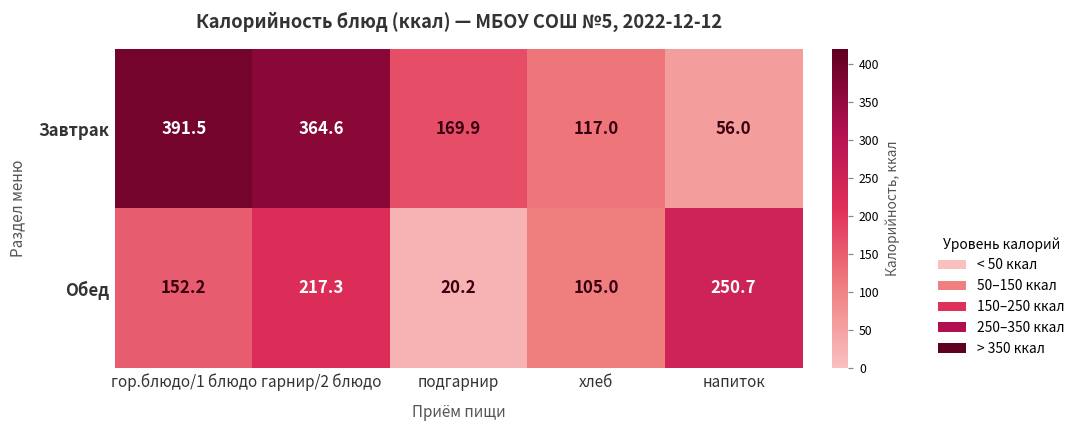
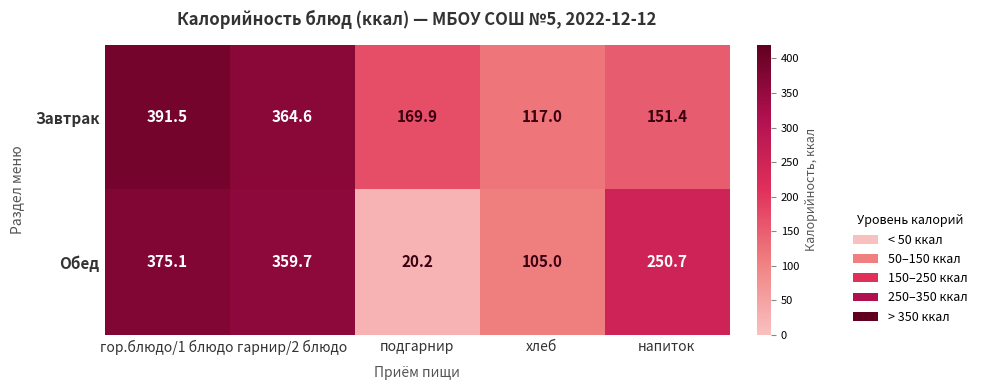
Завтрак, напиток: 56.0 -> 151.4
Обед, гор.блюдо/1 блюдо: 152.2 -> 375.1
Обед, гарнир/2 блюдо: 217.3 -> 359.7
